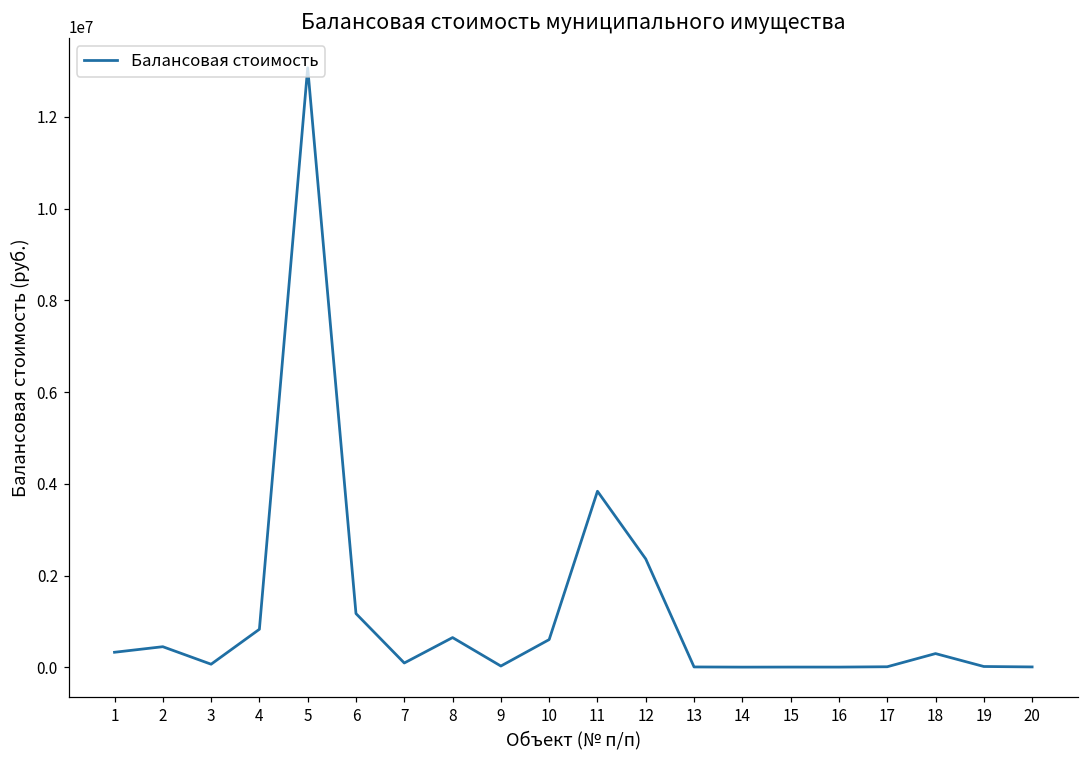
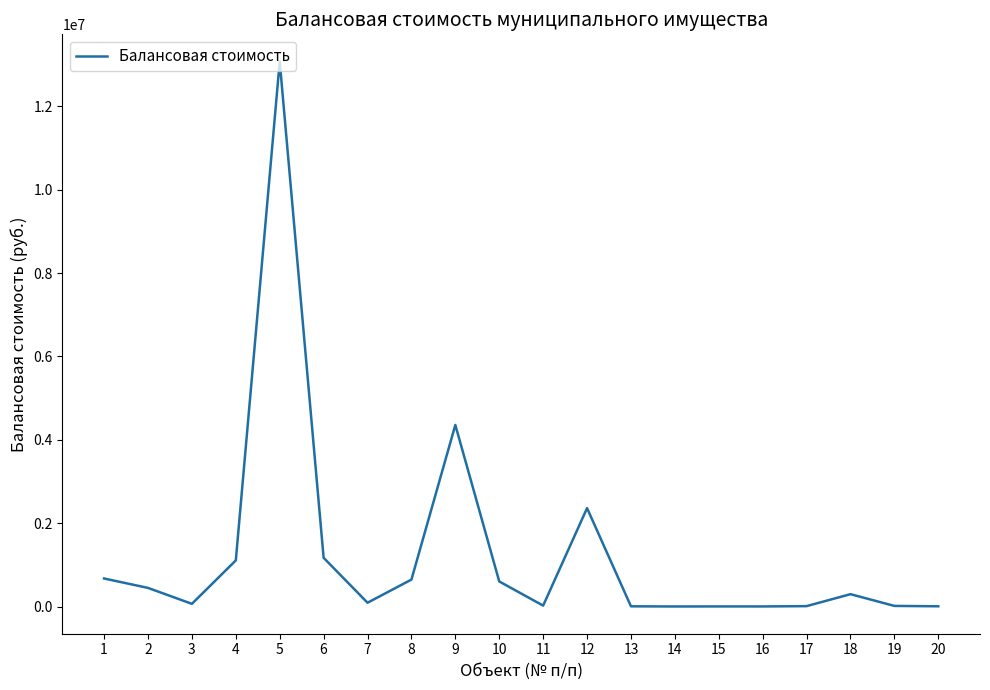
1: 300000 -> 700000
4: 800000 -> 1100000
9: 0 -> 4400000
11: 3800000 -> 0
